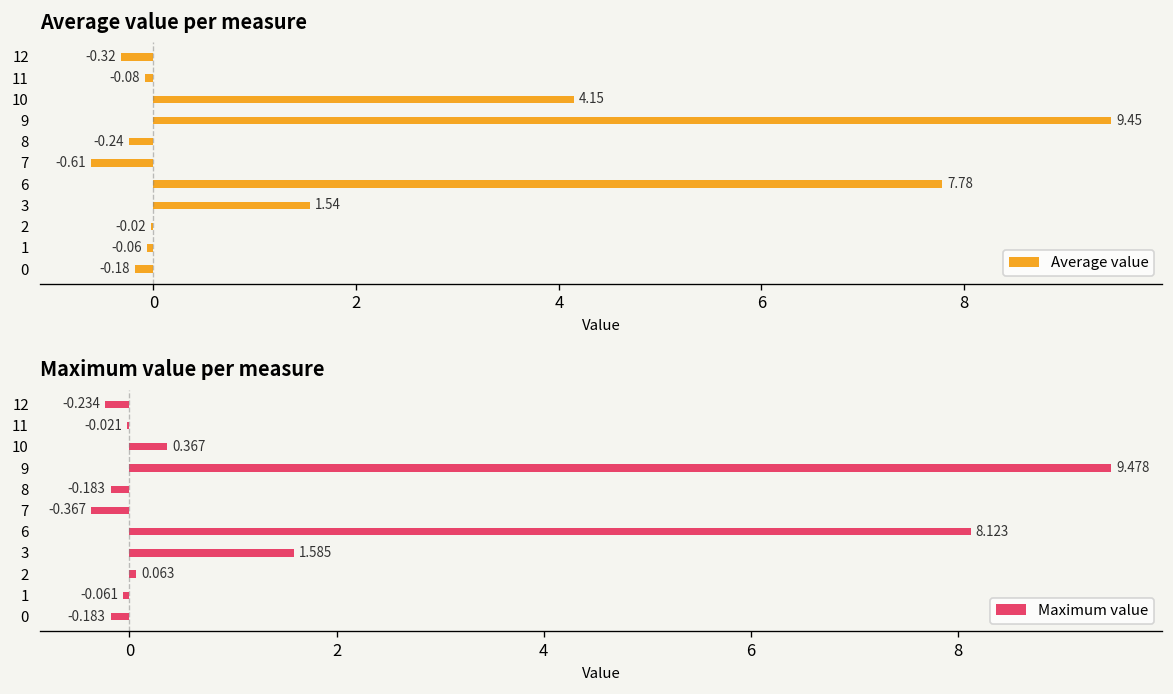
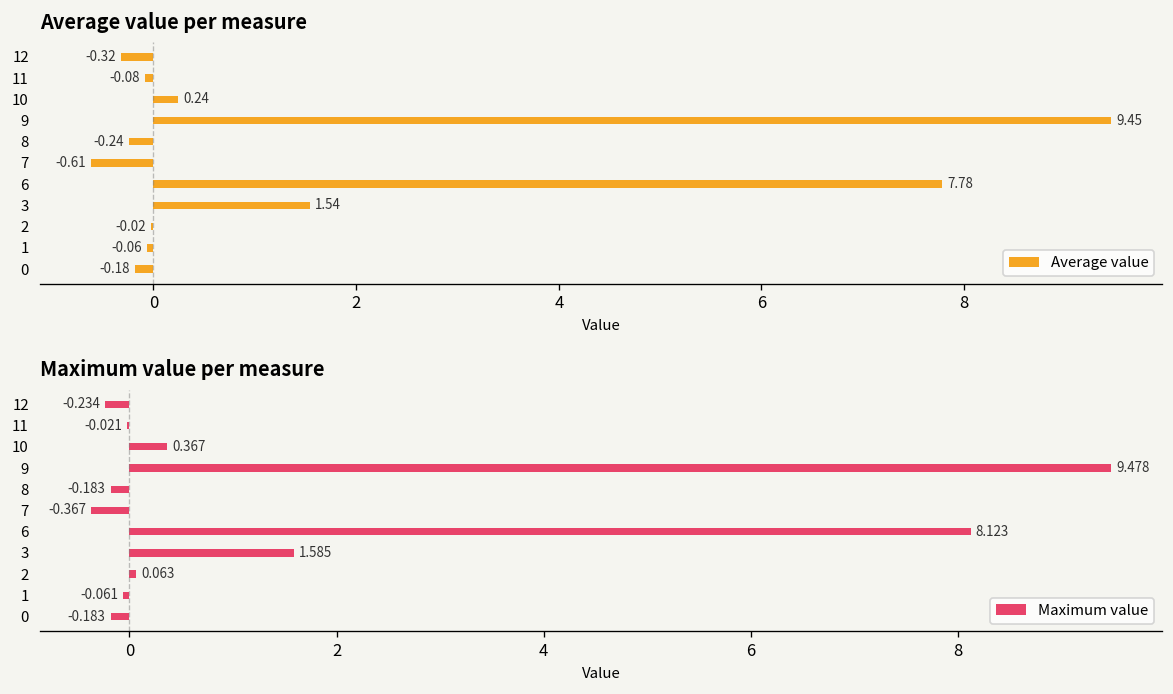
Average value per measure, 10: 4.15 -> 0.24
